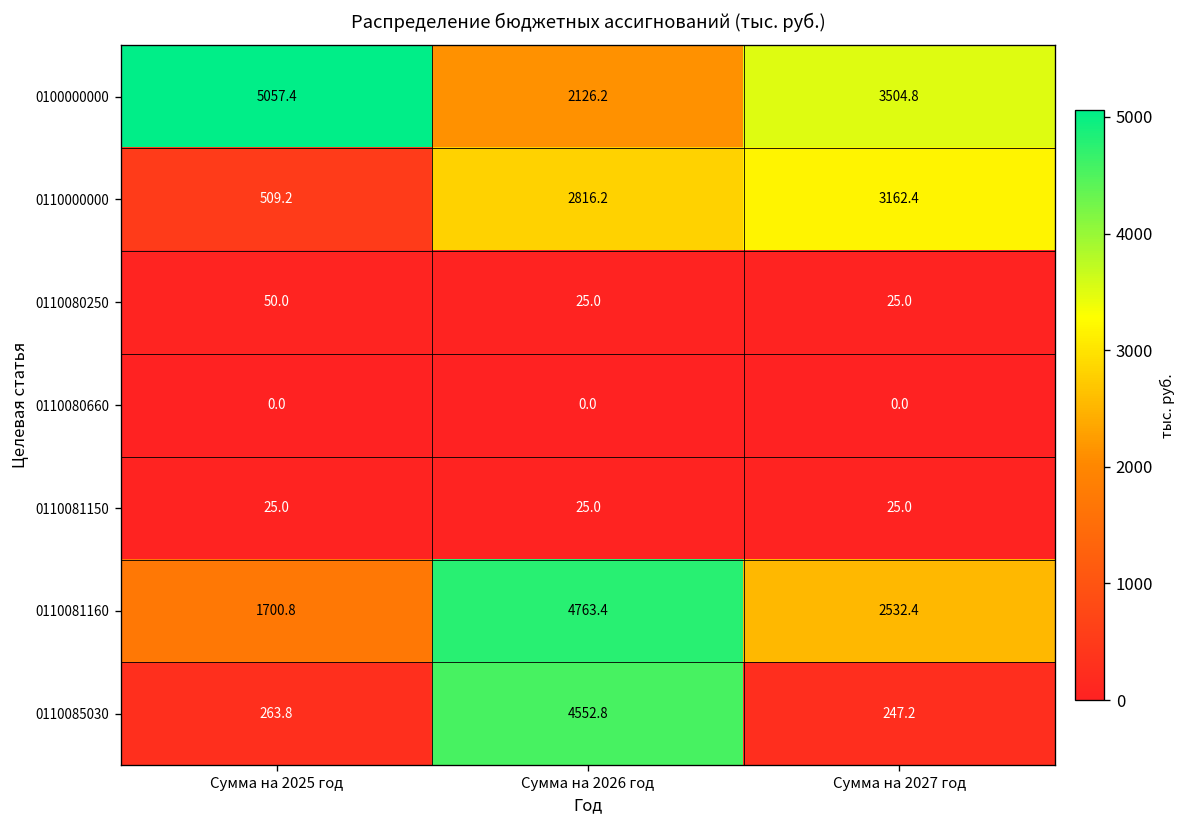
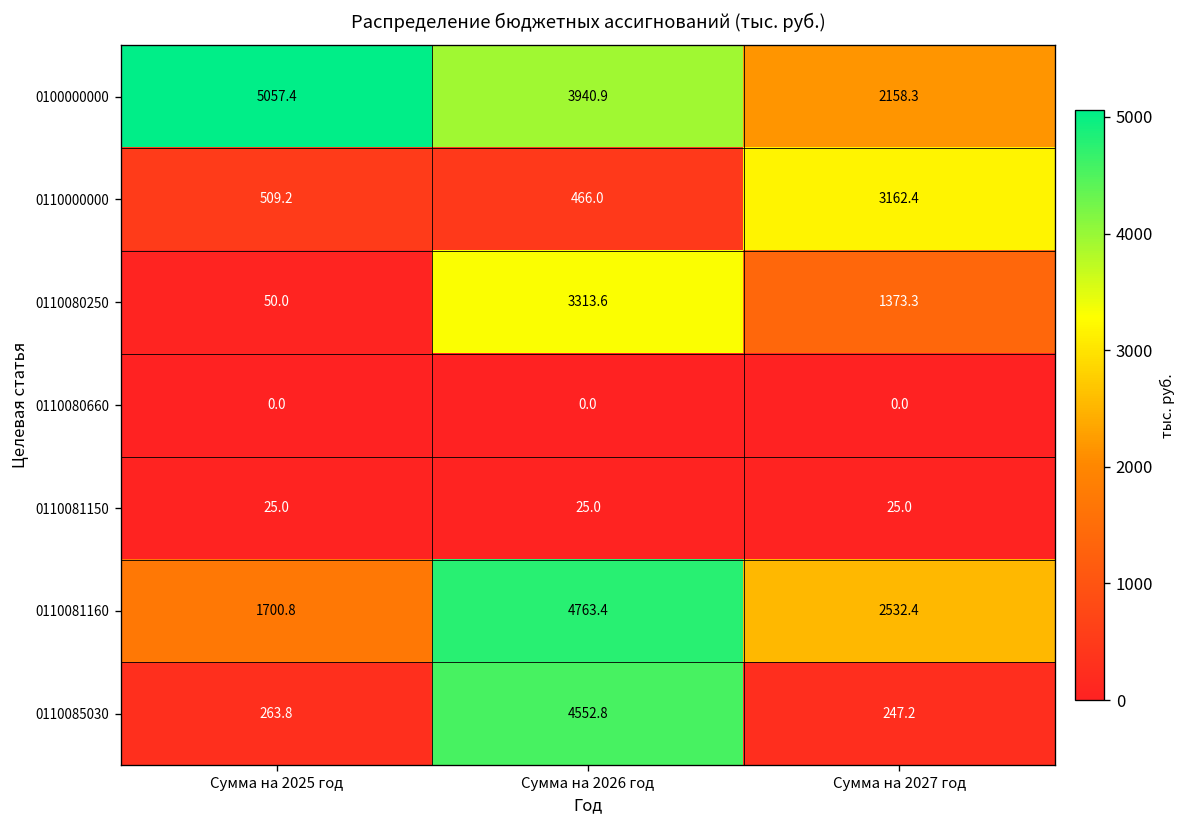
0100000000, Сумма на 2026 год: 2126.2 -> 3940.9
0100000000, Сумма на 2027 год: 3504.8 -> 2158.3
0110000000, Сумма на 2026 год: 2816.2 -> 466.0
0110080250, Сумма на 2026 год: 25.0 -> 3313.6
0110080250, Сумма на 2027 год: 25.0 -> 1373.3
